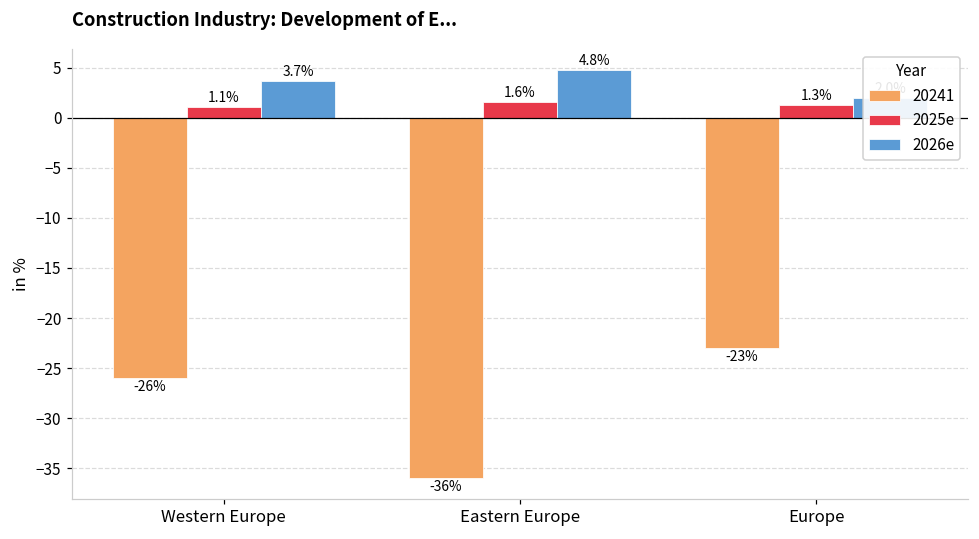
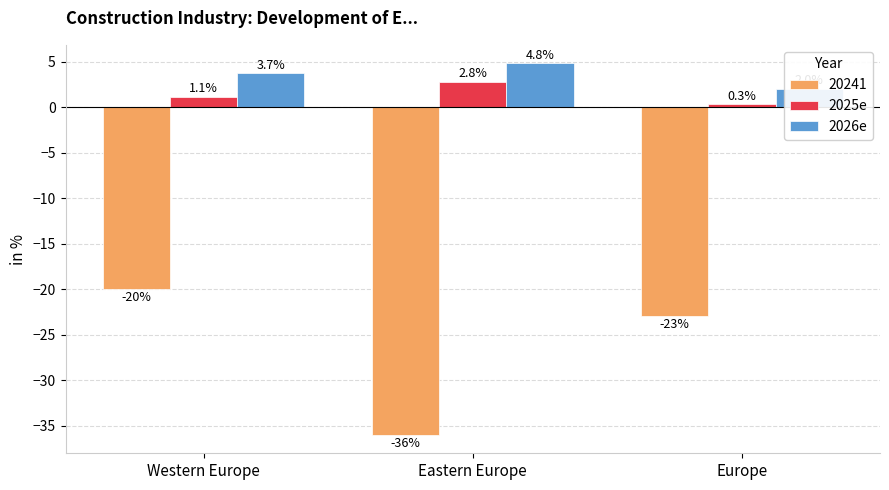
20241, Western Europe: -26% -> -20%
2025e, Eastern Europe: 1.6% -> 2.8%
2025e, Europe: 1.3% -> 0.3%
